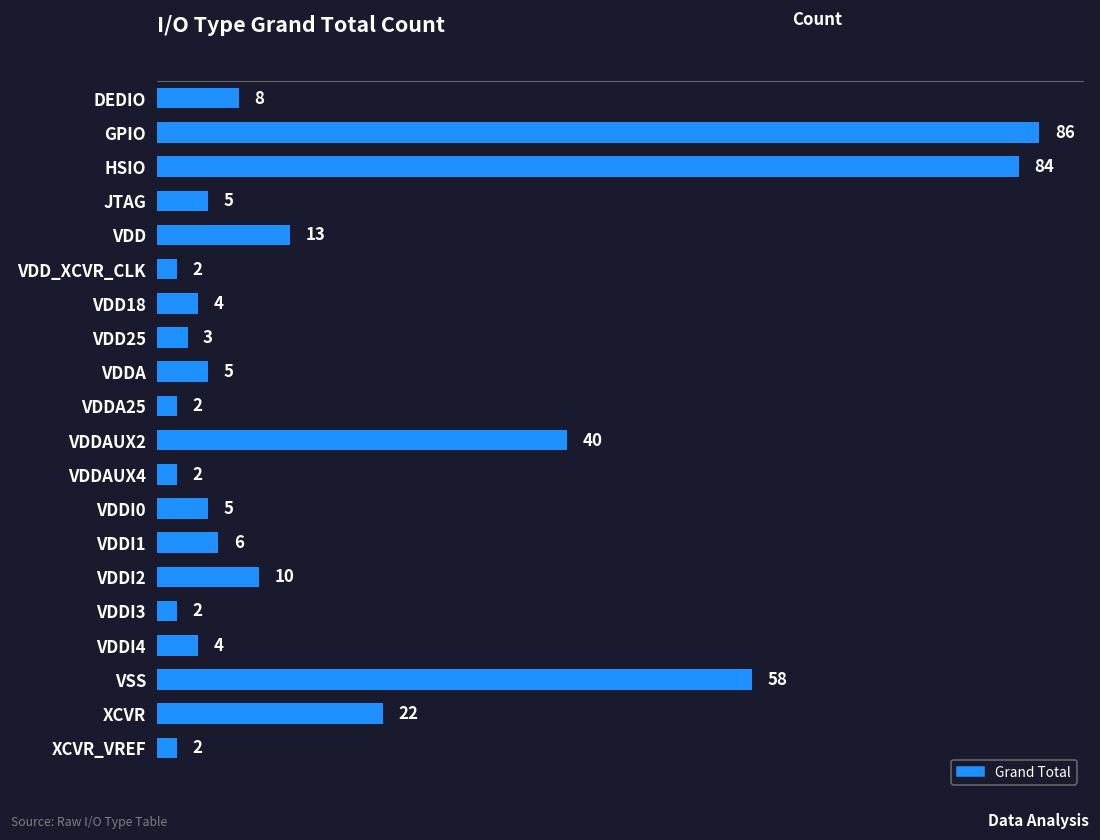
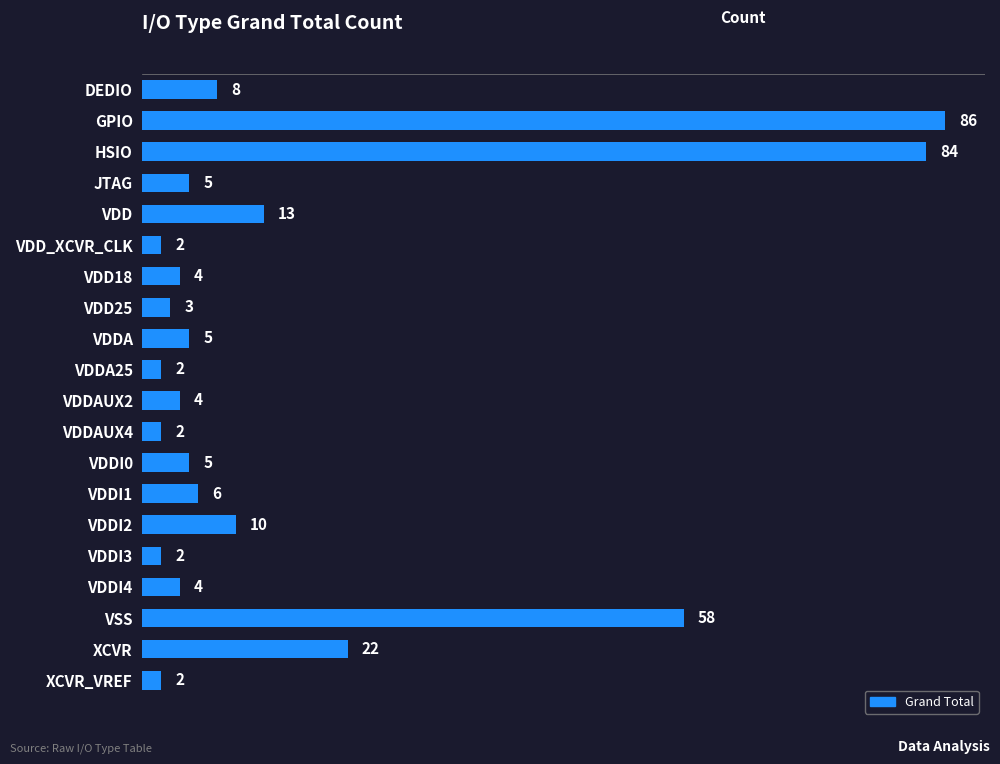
VDDAUX2: 40 -> 4
